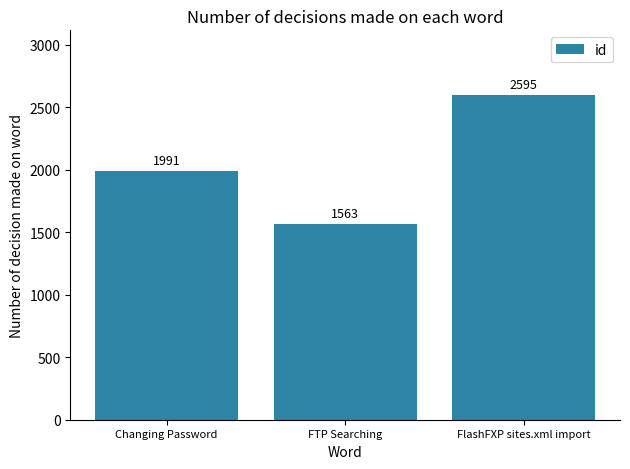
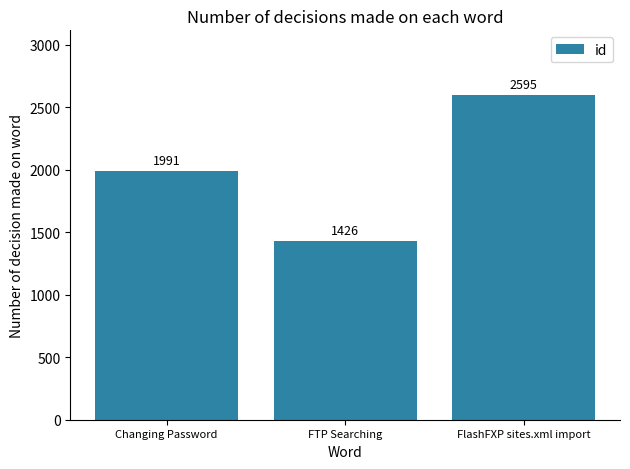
FTP Searching: 1563 -> 1426
